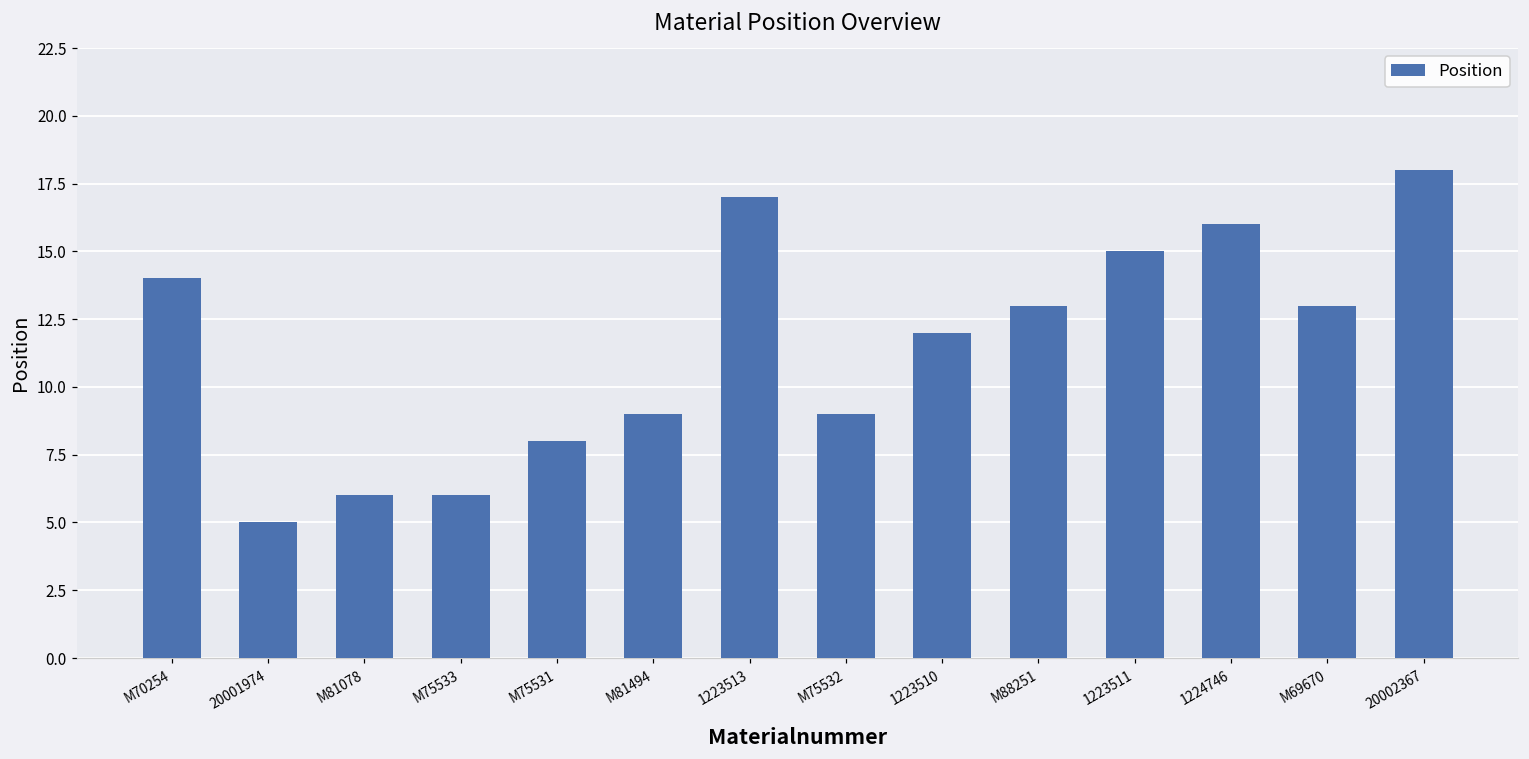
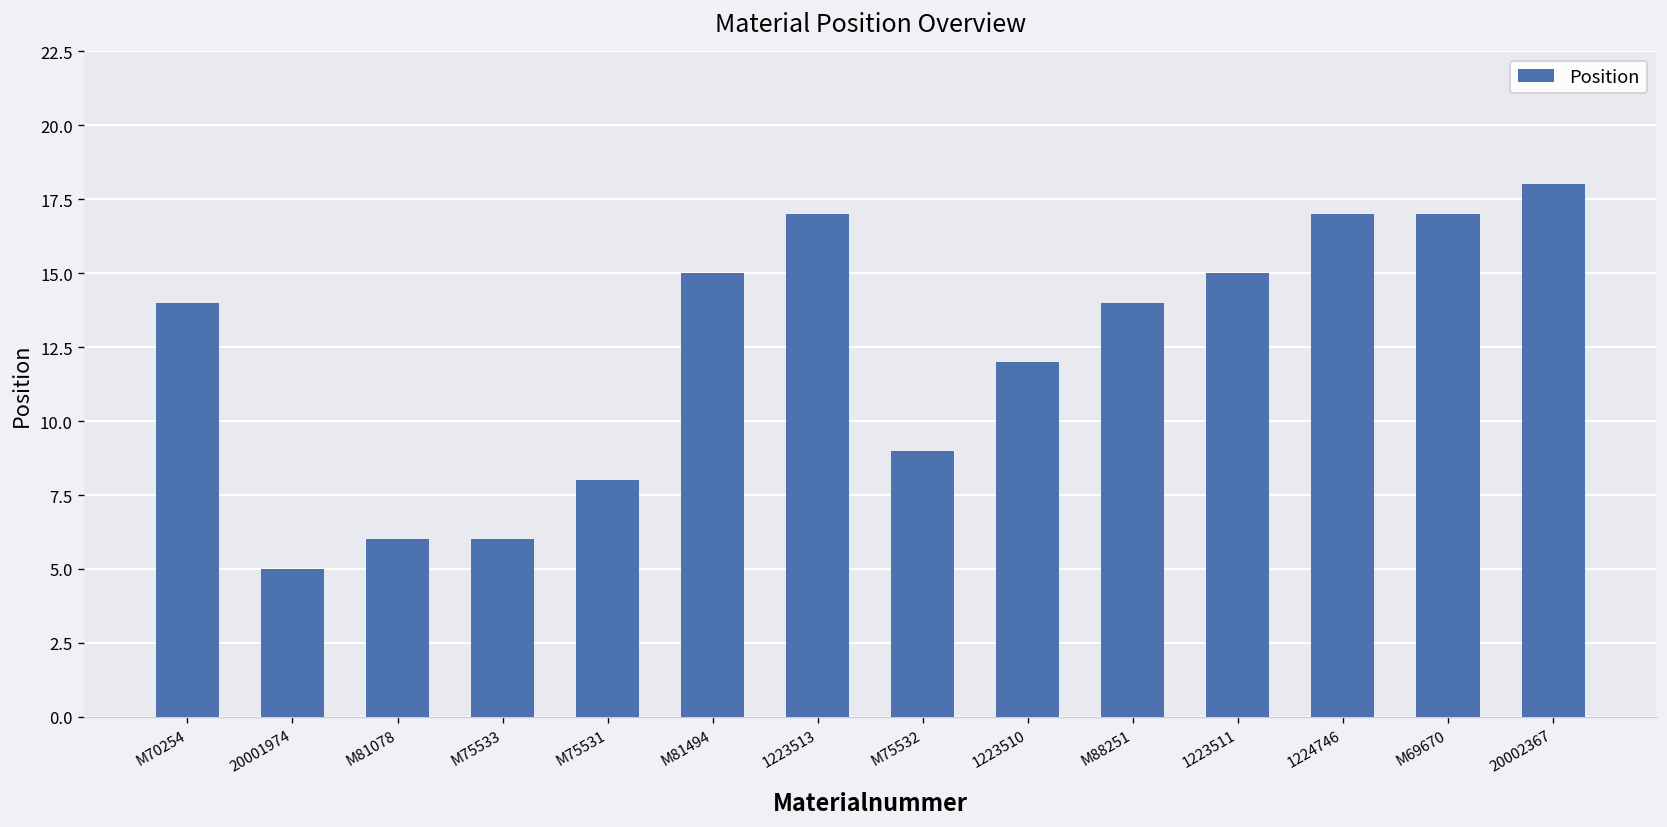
M81494: 9 -> 15
M88251: 13 -> 14
1224746: 16 -> 17
M69670: 13 -> 17
